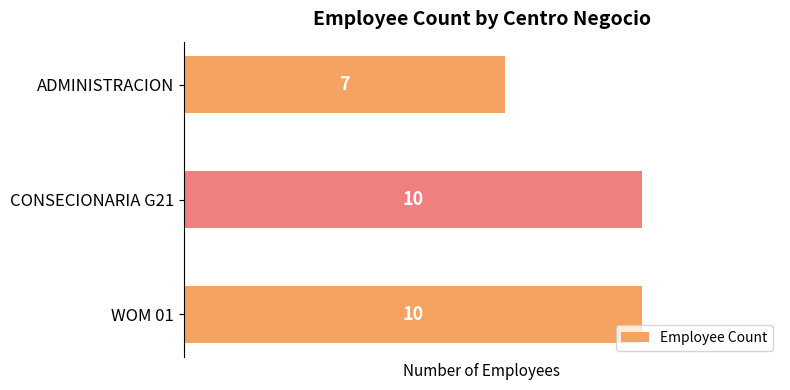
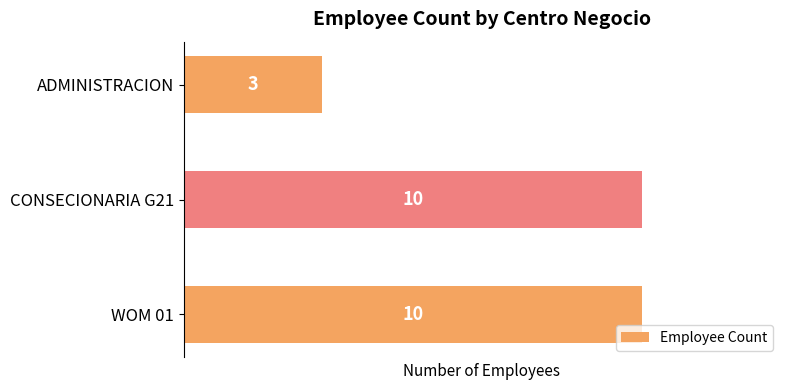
ADMINISTRACION: 7 -> 3
